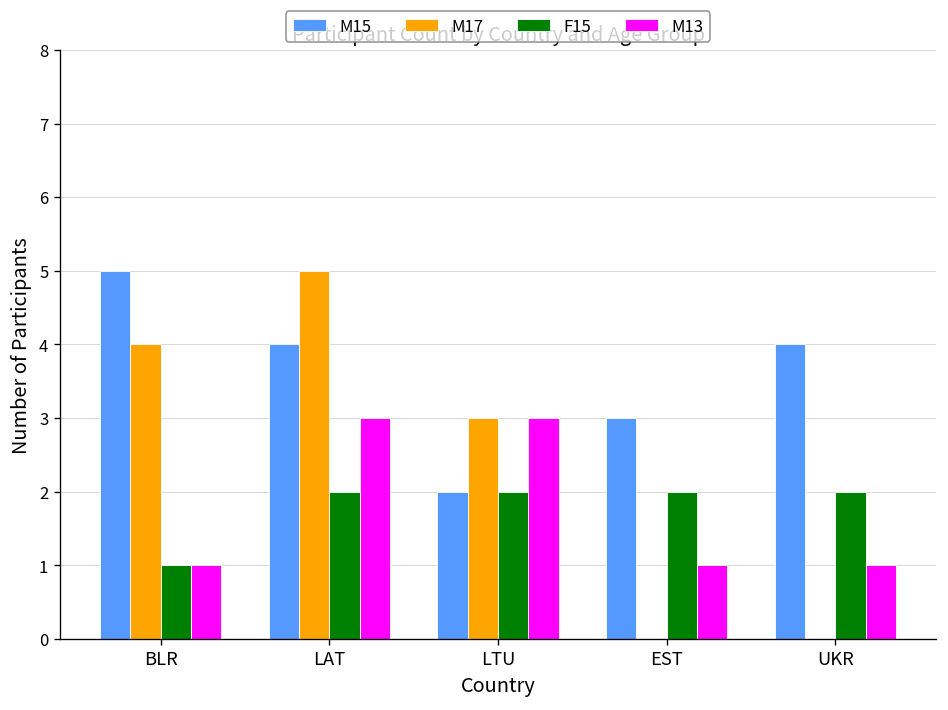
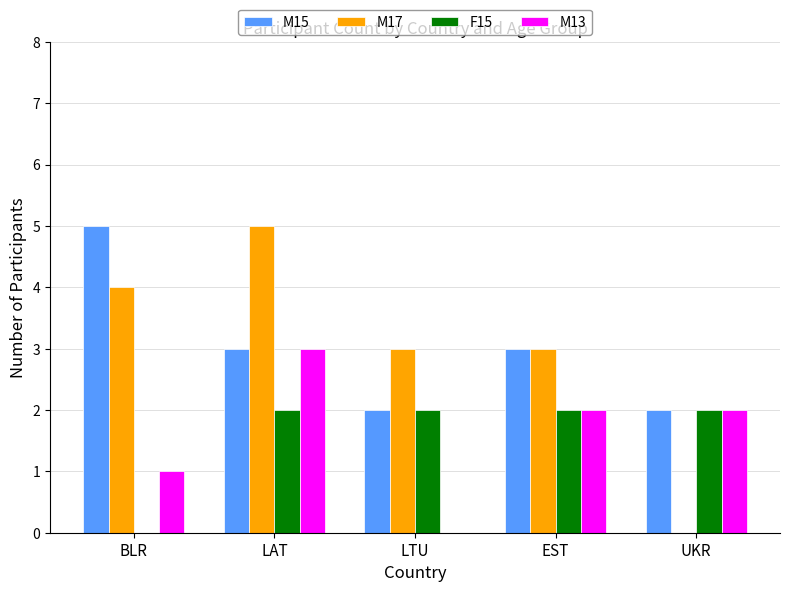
F15, BLR: 1 -> 0
M15, LAT: 4 -> 3
M13, LTU: 3 -> 0
M17, EST: 0 -> 3
M13, EST: 1 -> 2
M15, UKR: 4 -> 2
M13, UKR: 1 -> 2
